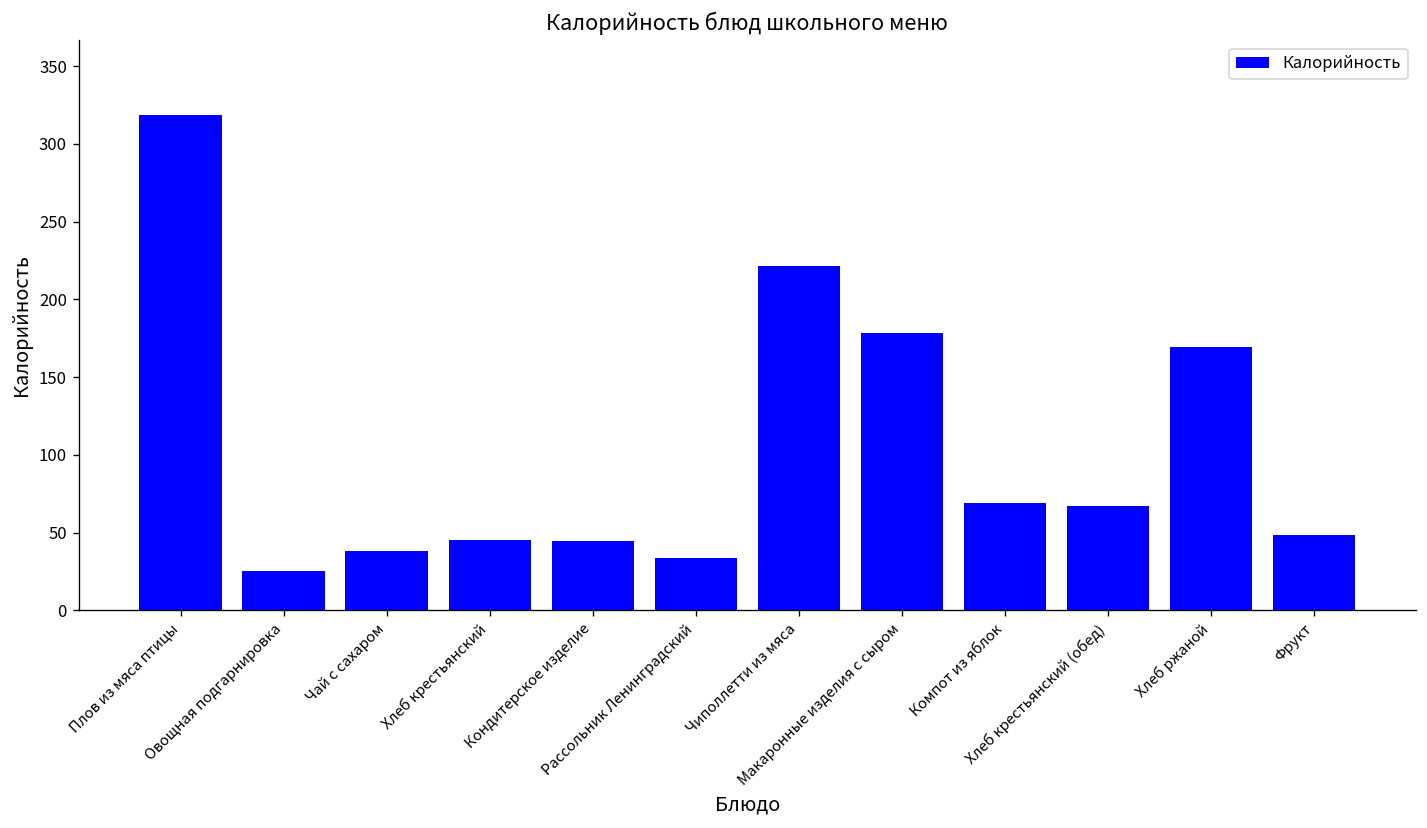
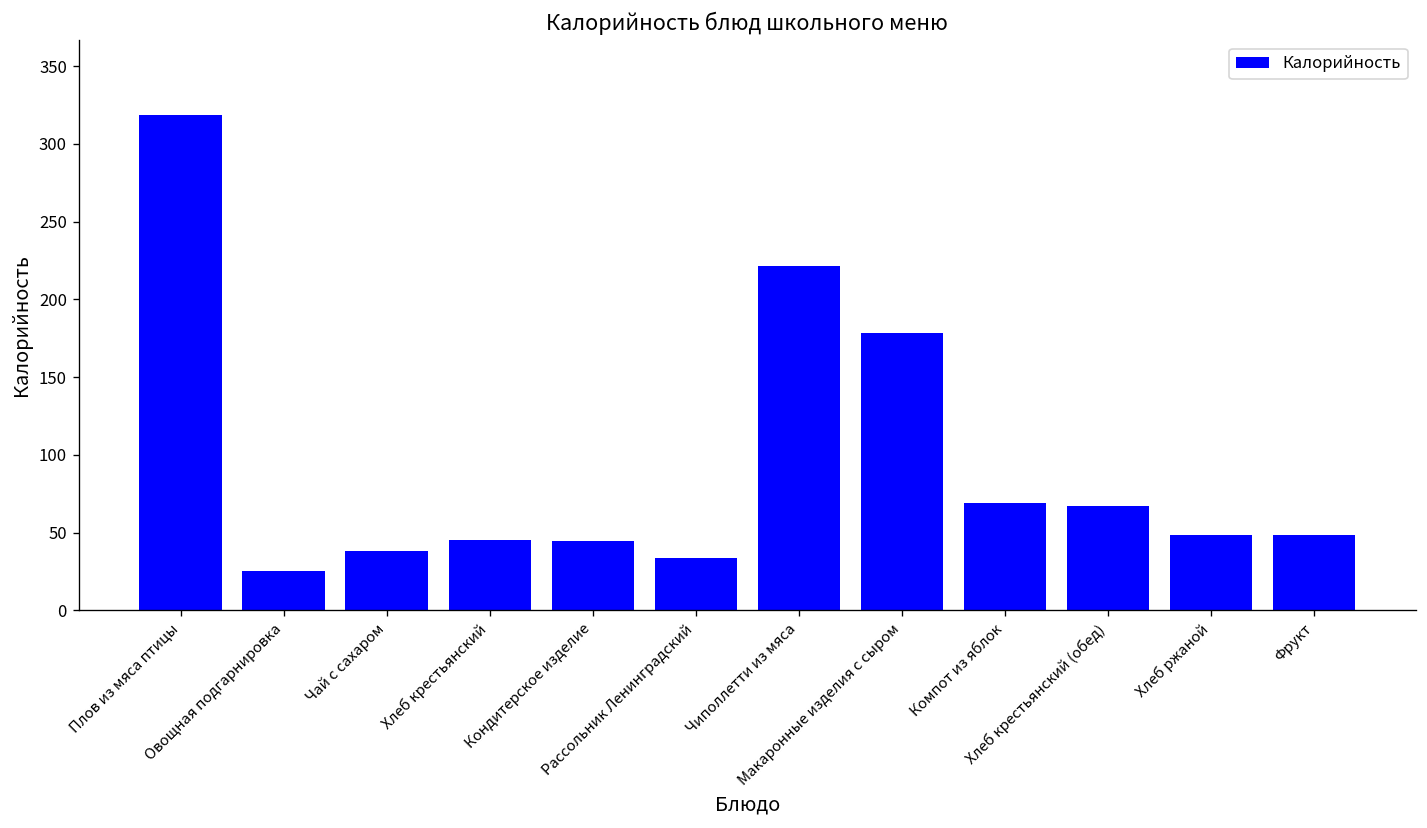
Хлеб ржаной: 169 -> 48
